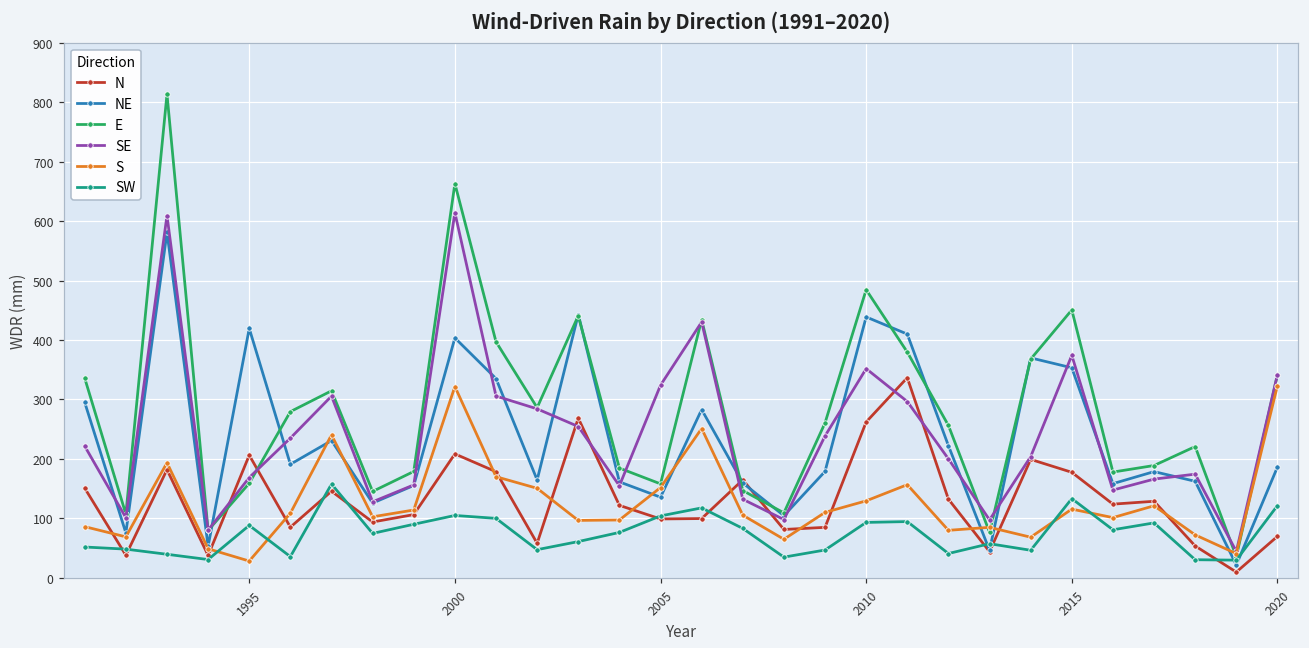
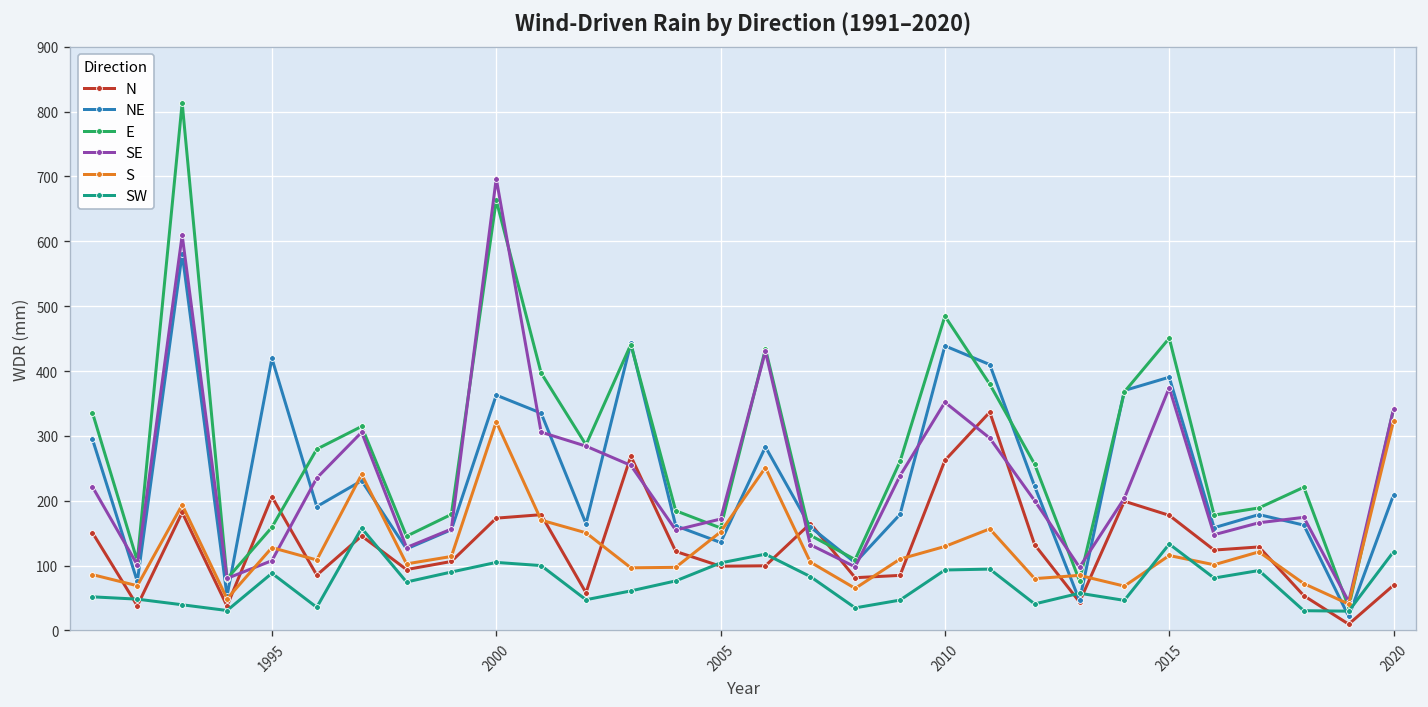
SE, 1995: 170 -> 110
S, 1995: 30 -> 130
N, 2000: 210 -> 170
NE, 2000: 400 -> 360
SE, 2000: 610 -> 700
SE, 2005: 320 -> 170
NE, 2015: 350 -> 390
NE, 2020: 190 -> 210
